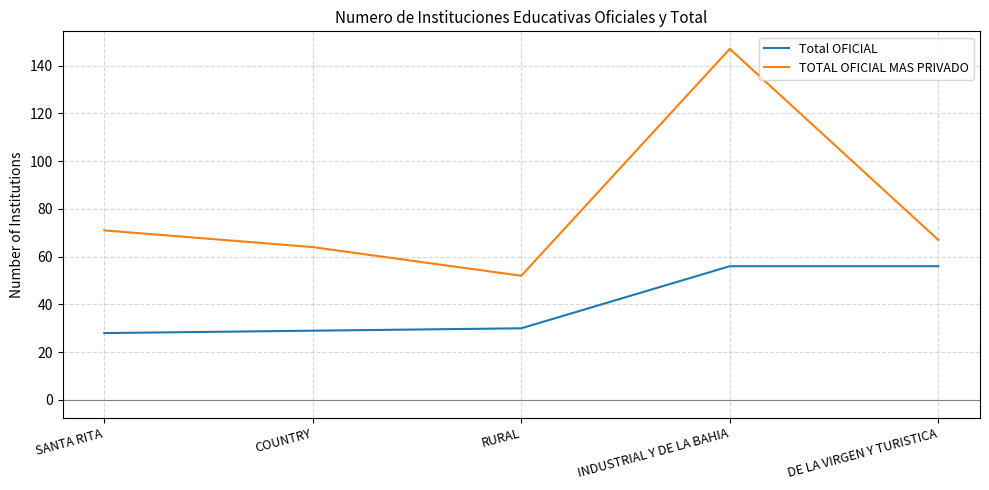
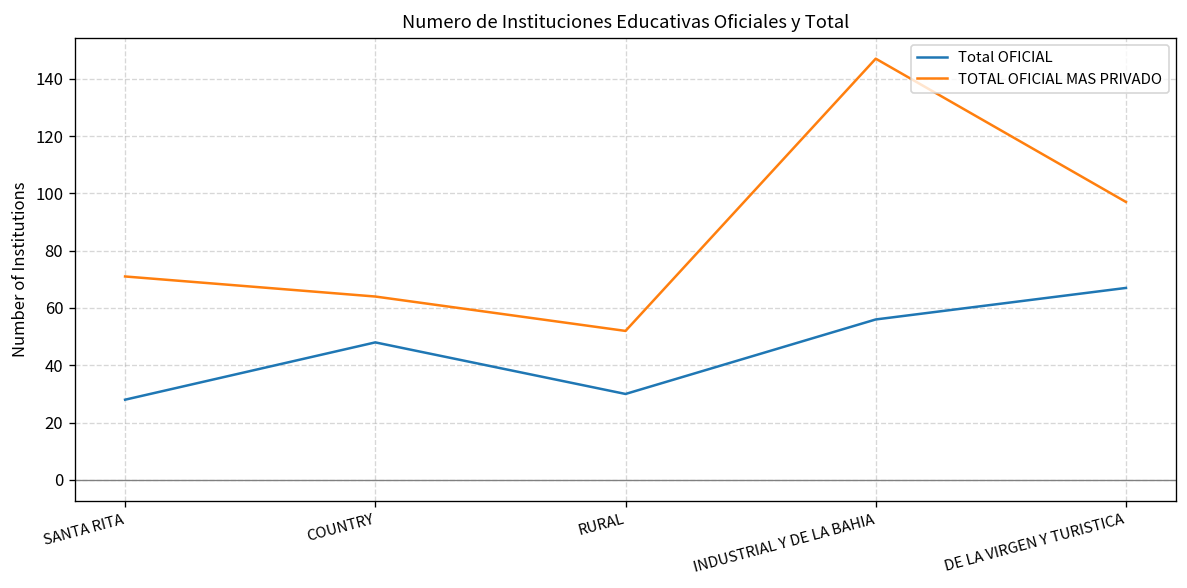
Total OFICIAL, COUNTRY: 29 -> 48
Total OFICIAL, DE LA VIRGEN Y TURISTICA: 56 -> 67
TOTAL OFICIAL MAS PRIVADO, DE LA VIRGEN Y TURISTICA: 67 -> 97
